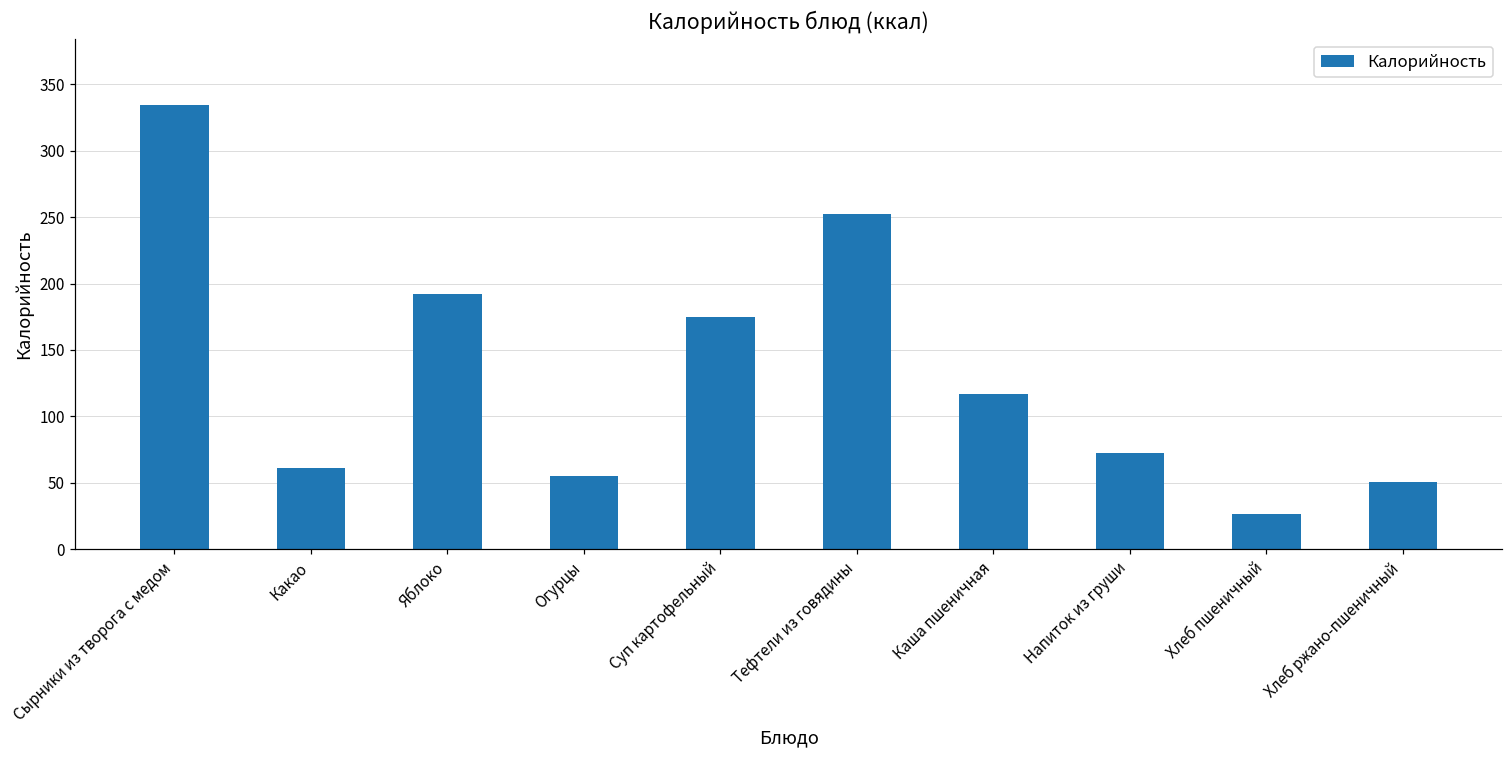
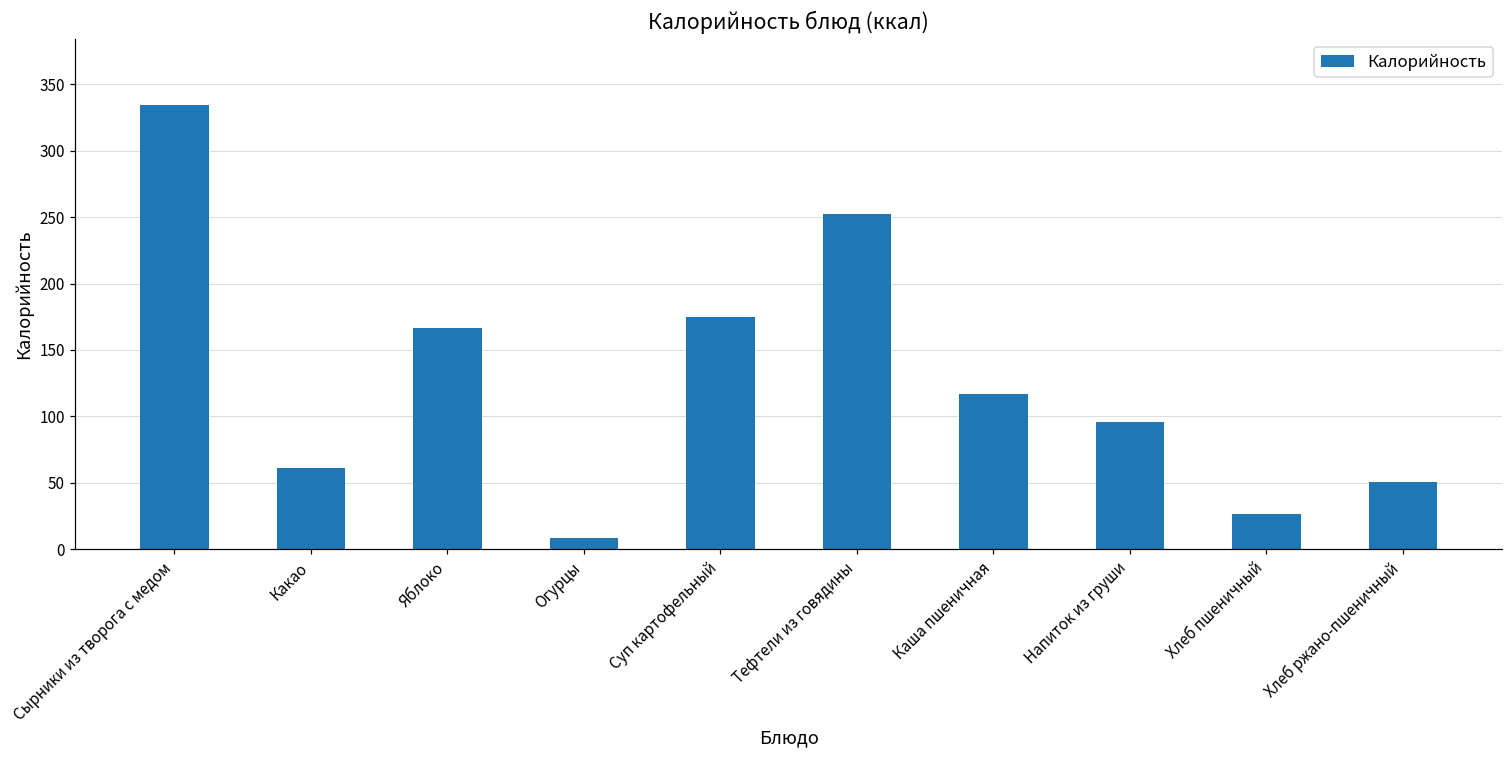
Яблоко: 192 -> 167
Огурцы: 55 -> 8
Напиток из груши: 72 -> 96
